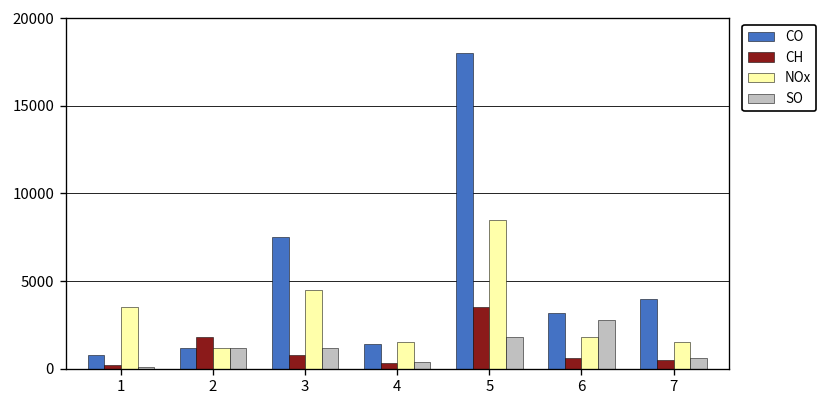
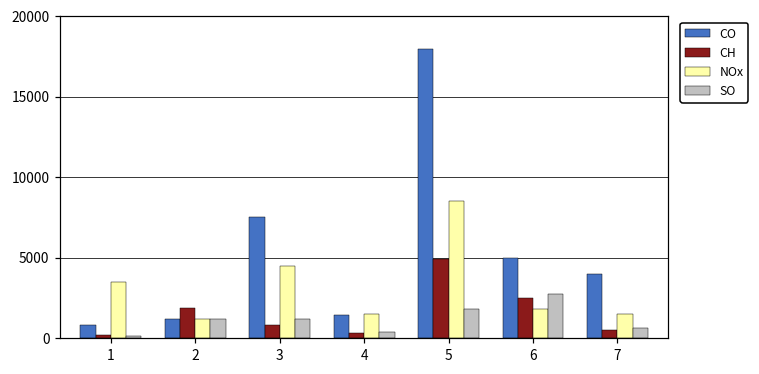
CH, 5: 3500 -> 4900
CO, 6: 3200 -> 5000
CH, 6: 600 -> 2500
